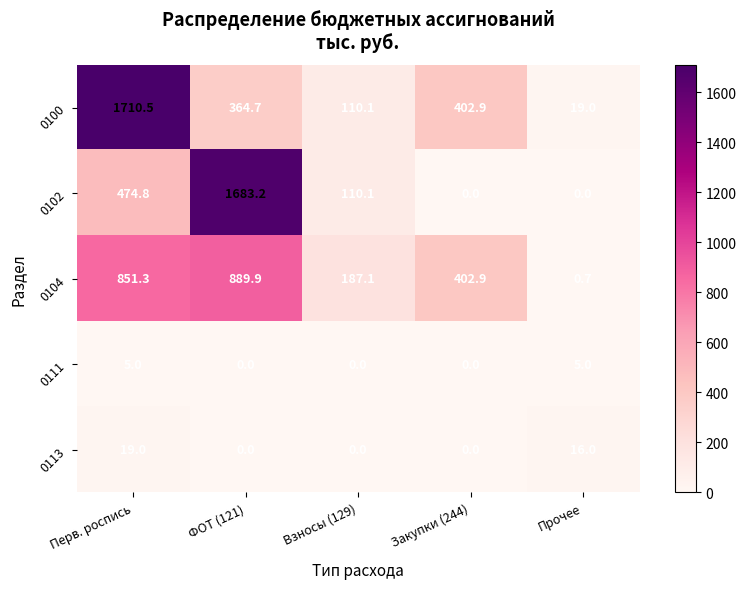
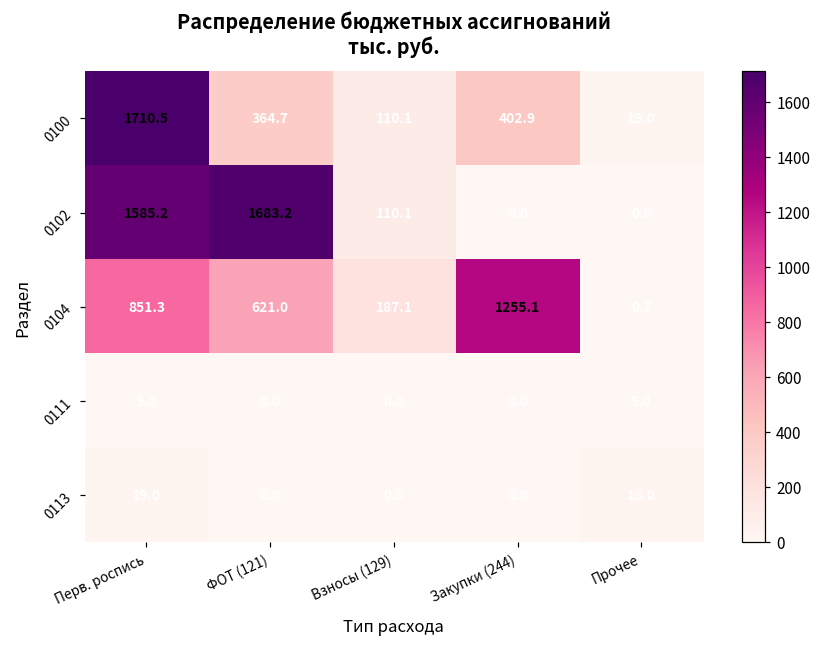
0102, Перв. роспись: 474.8 -> 1585.2
0104, ФОТ (121): 889.9 -> 621.0
0104, Закупки (244): 402.9 -> 1255.1
